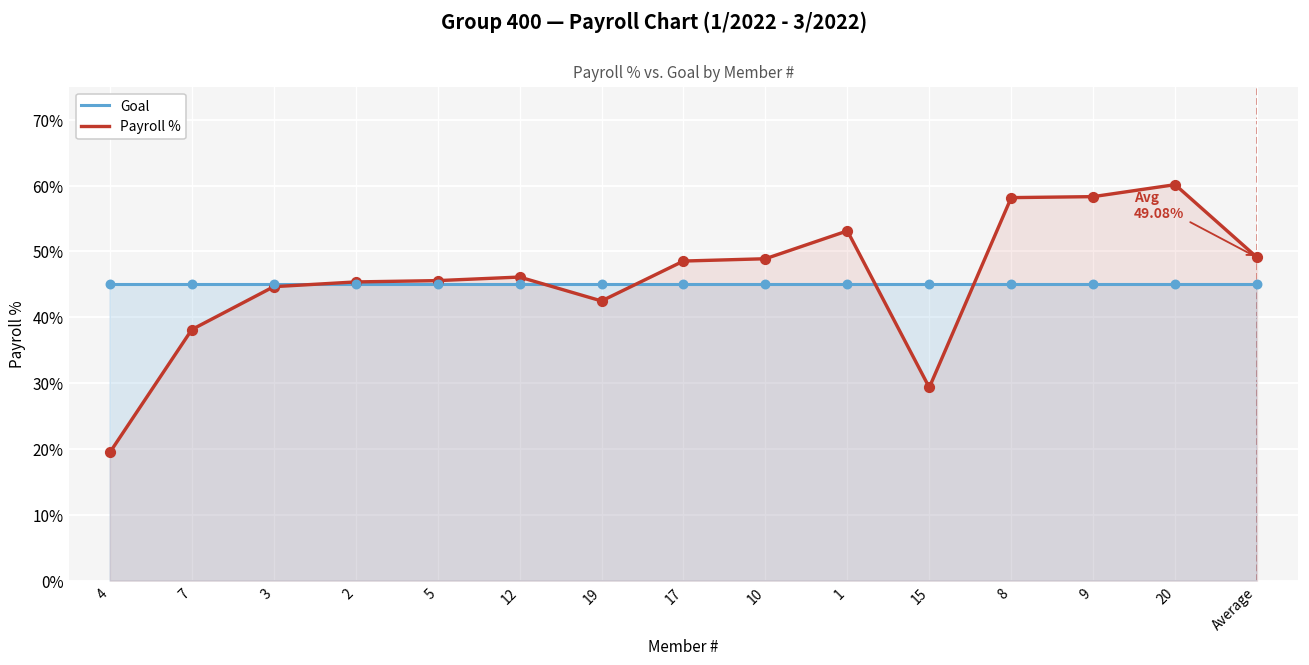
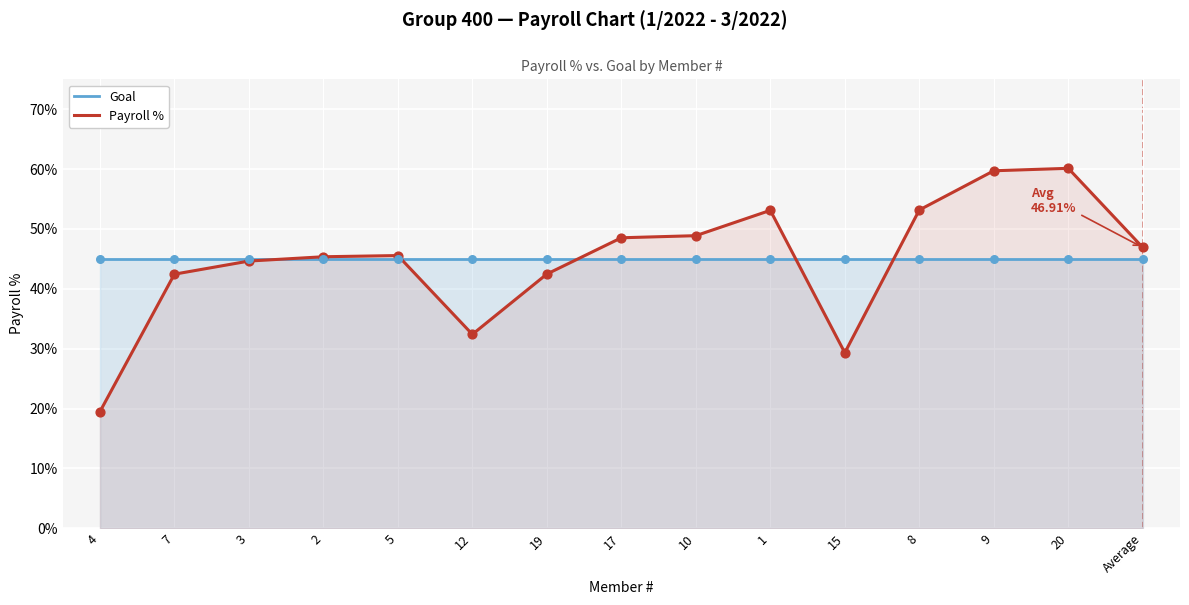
Payroll %, 7: 38% -> 42%
Payroll %, 12: 46% -> 32%
Payroll %, 8: 58% -> 53%
Payroll %, 9: 58% -> 60%
Payroll %, Average: 49.08% -> 46.91%
